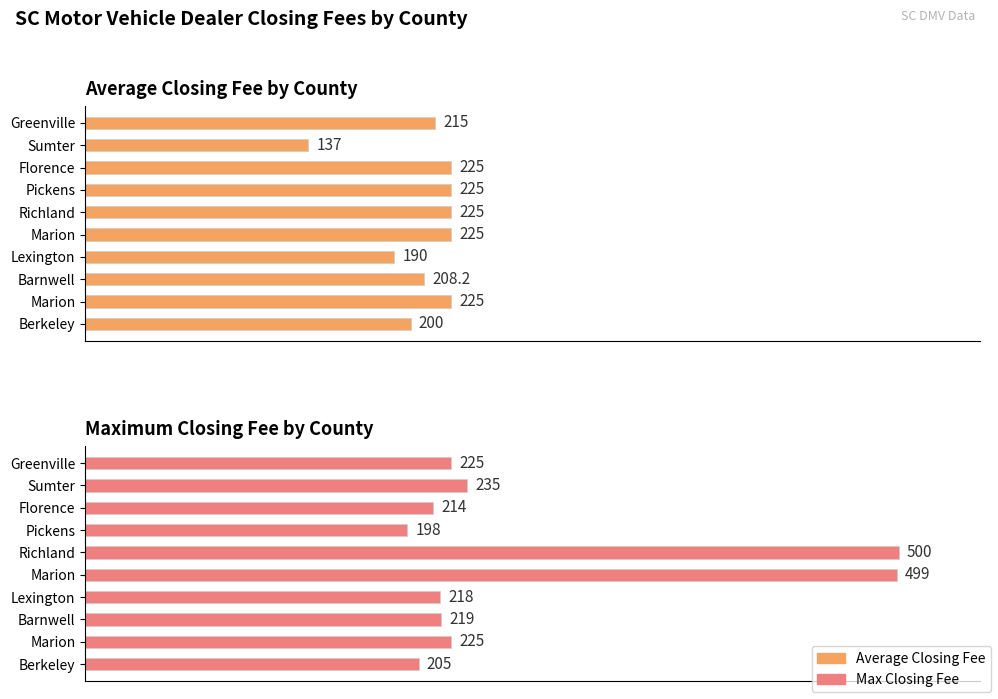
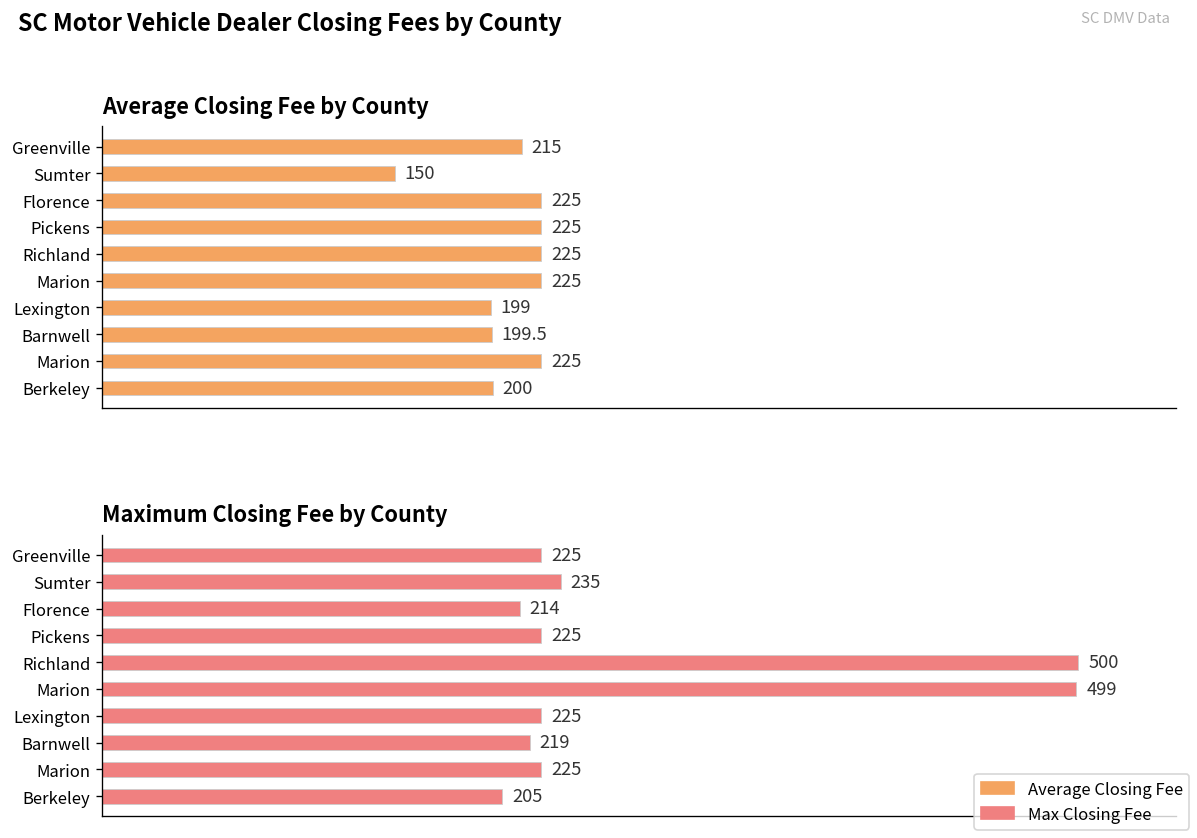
Average Closing Fee by County, Sumter: 137 -> 150
Average Closing Fee by County, Lexington: 190 -> 199
Average Closing Fee by County, Barnwell: 208.2 -> 199.5
Maximum Closing Fee by County, Pickens: 198 -> 225
Maximum Closing Fee by County, Lexington: 218 -> 225
